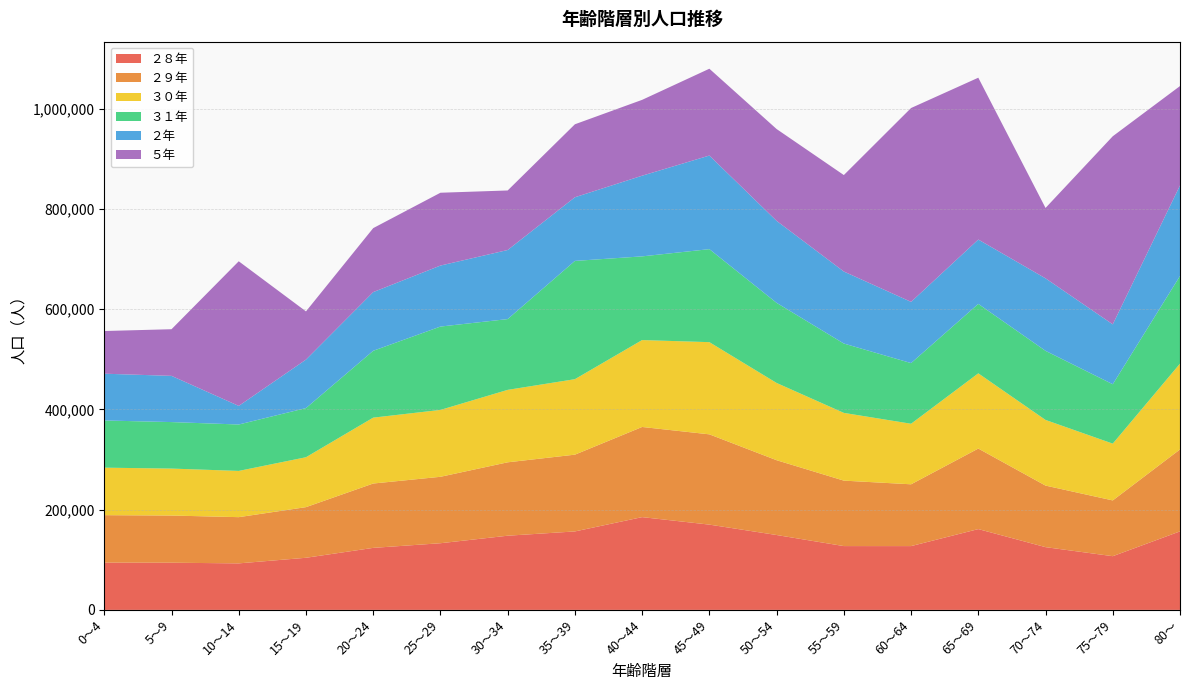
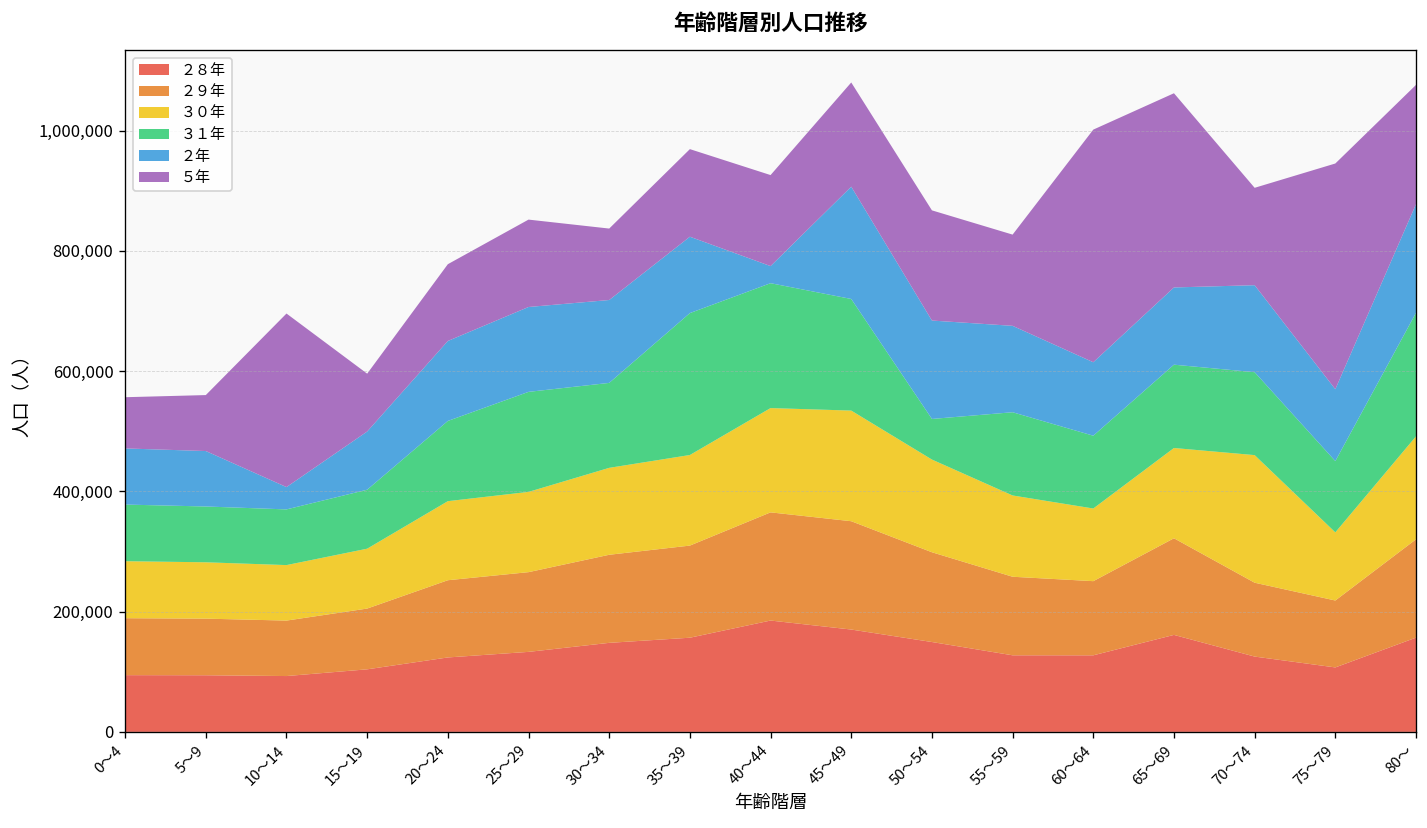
２年, 20～24: 120,000 -> 130,000
２年, 25～29: 120,000 -> 140,000
３１年, 40～44: 170,000 -> 210,000
２年, 40～44: 160,000 -> 30,000
３１年, 50～54: 160,000 -> 70,000
５年, 55～59: 190,000 -> 150,000
３０年, 70～74: 130,000 -> 210,000
５年, 70～74: 140,000 -> 160,000
３１年, 80～: 170,000 -> 210,000
